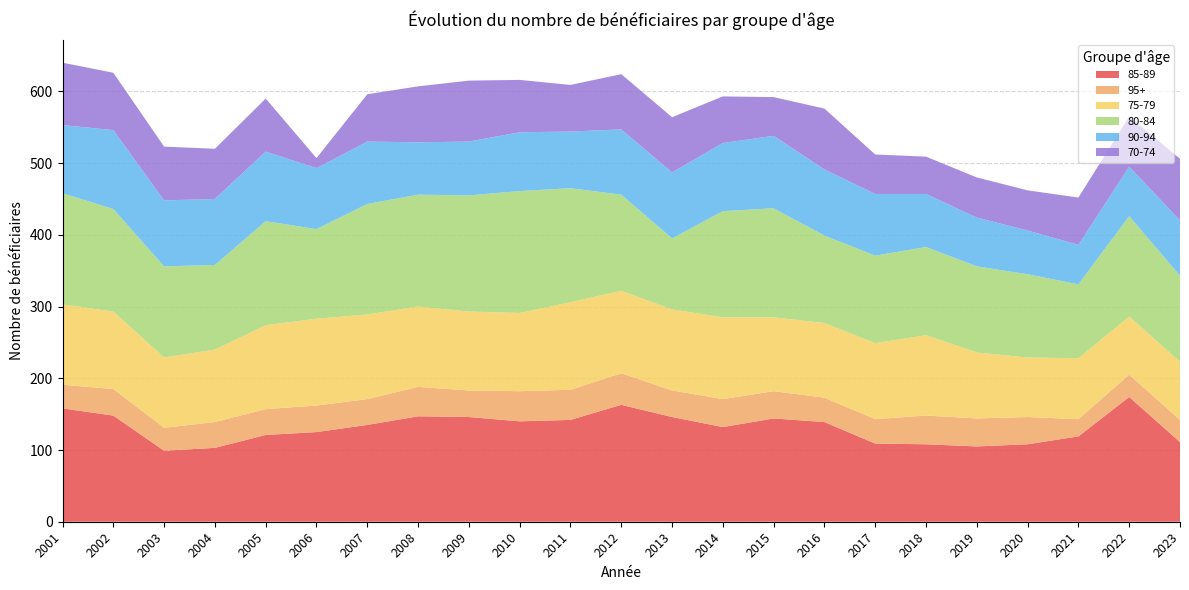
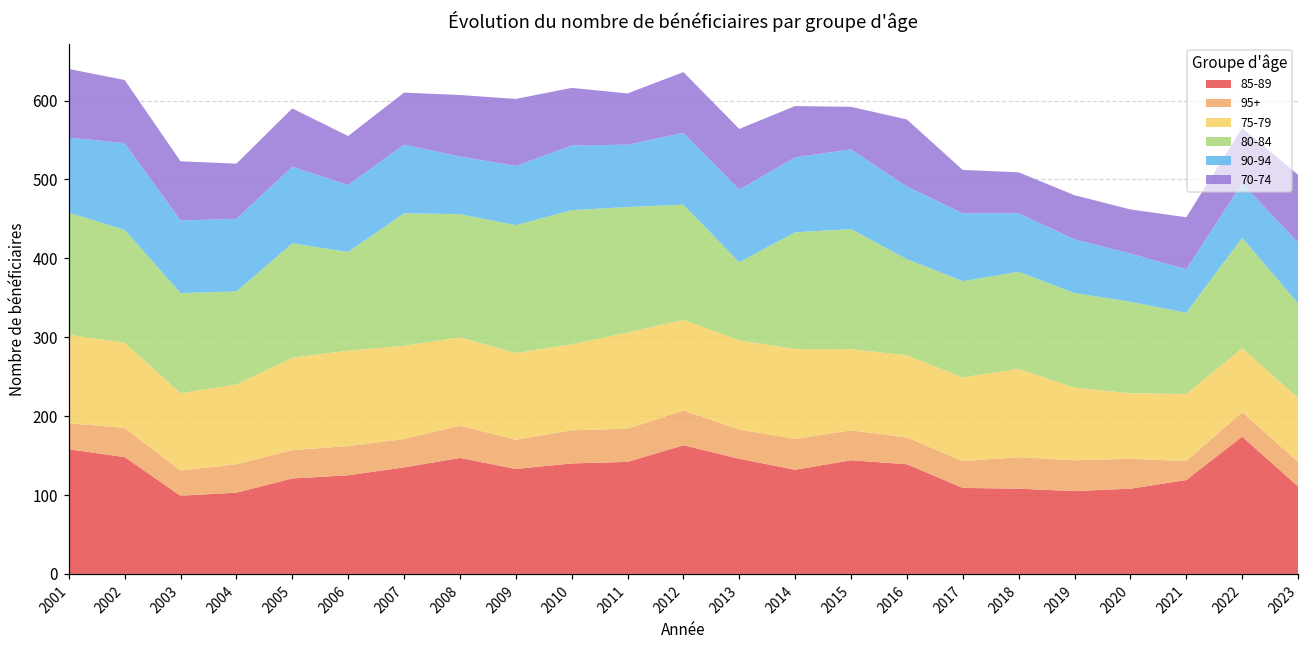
70-74, 2006: 10 -> 60
80-84, 2007: 150 -> 170
85-89, 2009: 150 -> 130
80-84, 2012: 130 -> 150
